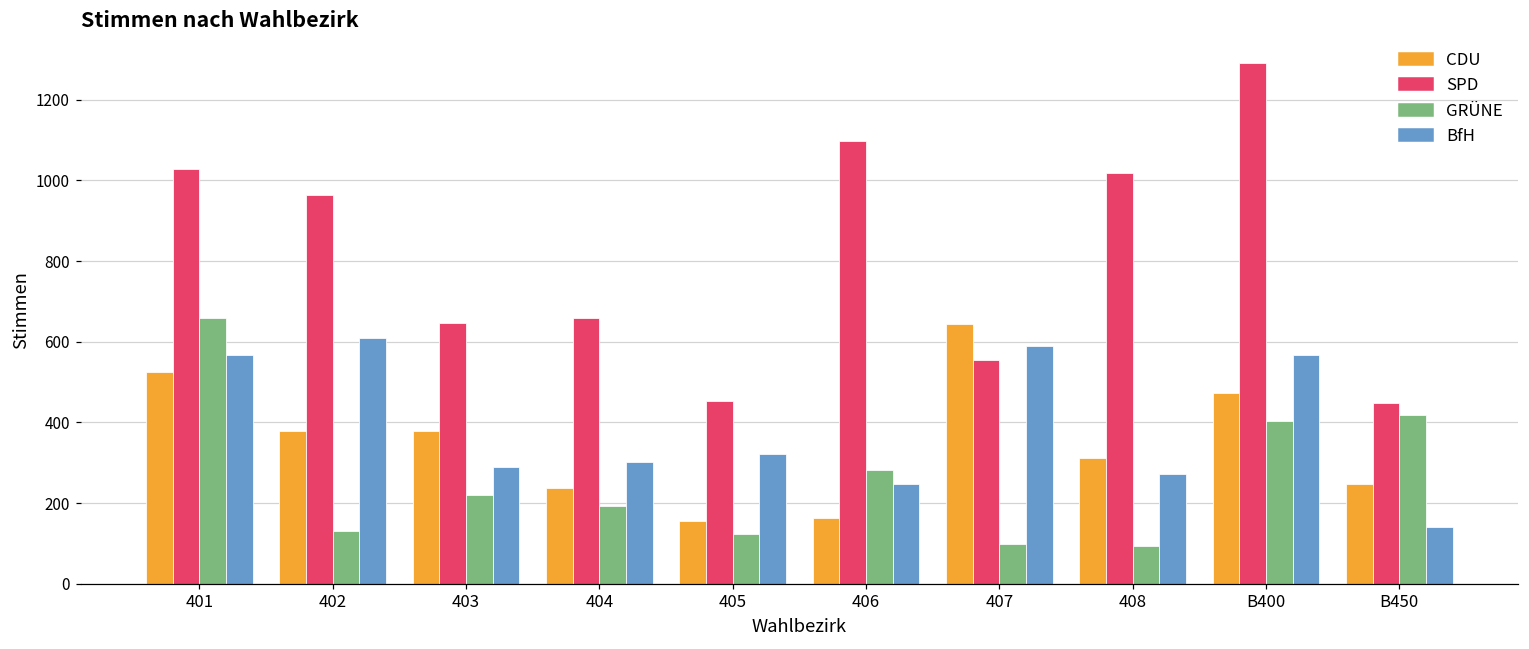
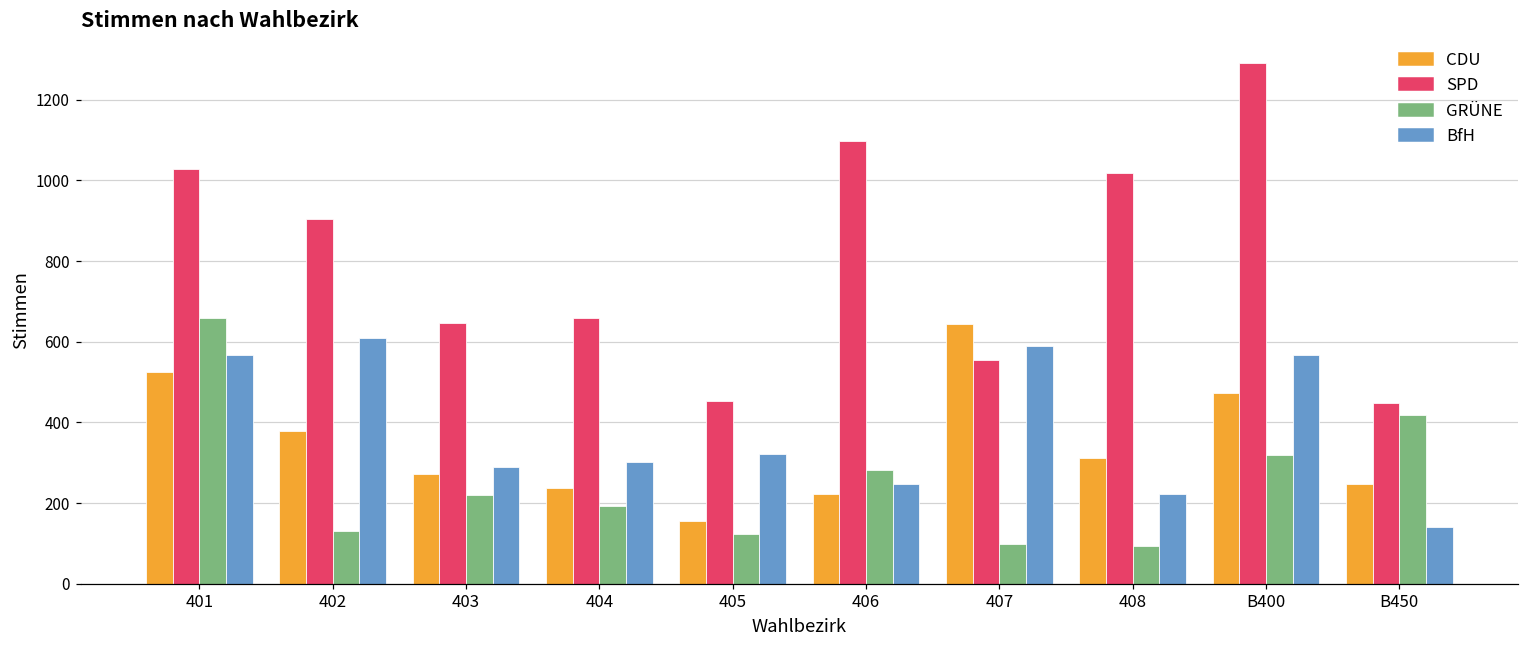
SPD, 402: 960 -> 910
CDU, 403: 380 -> 270
CDU, 406: 160 -> 220
BfH, 408: 270 -> 220
GRÜNE, B400: 400 -> 320
